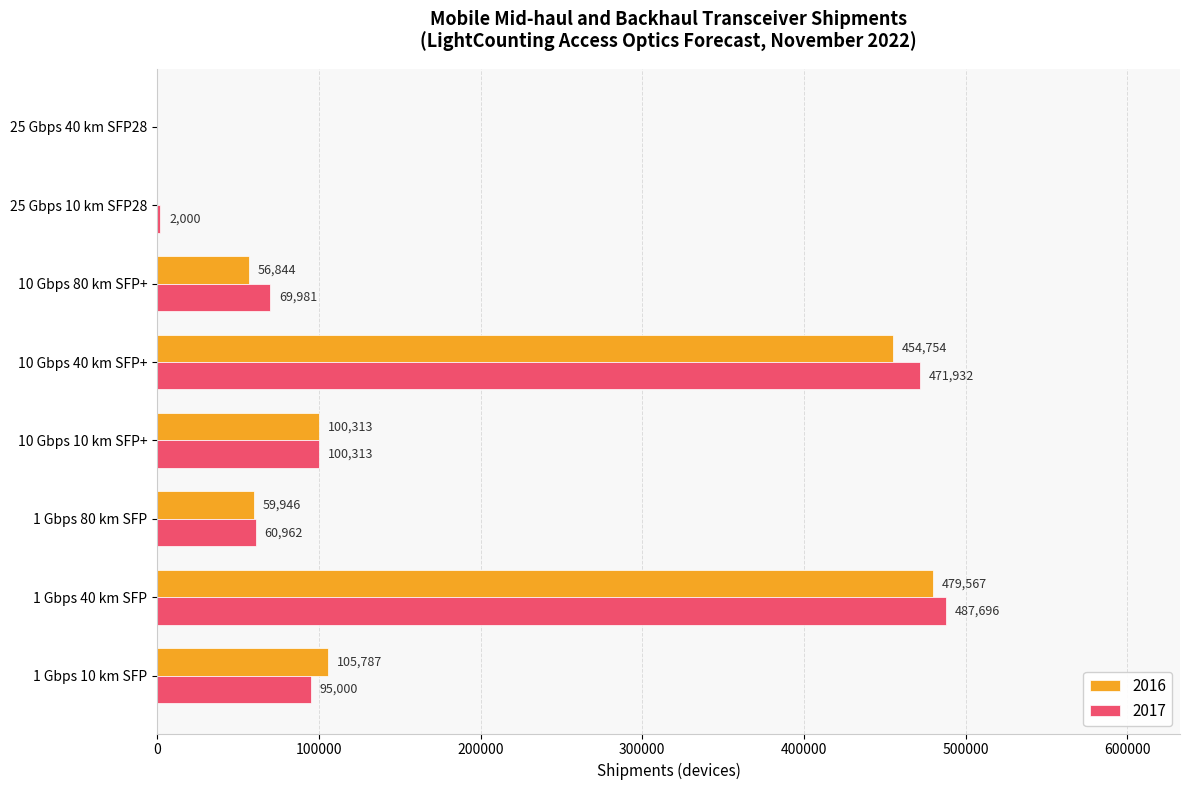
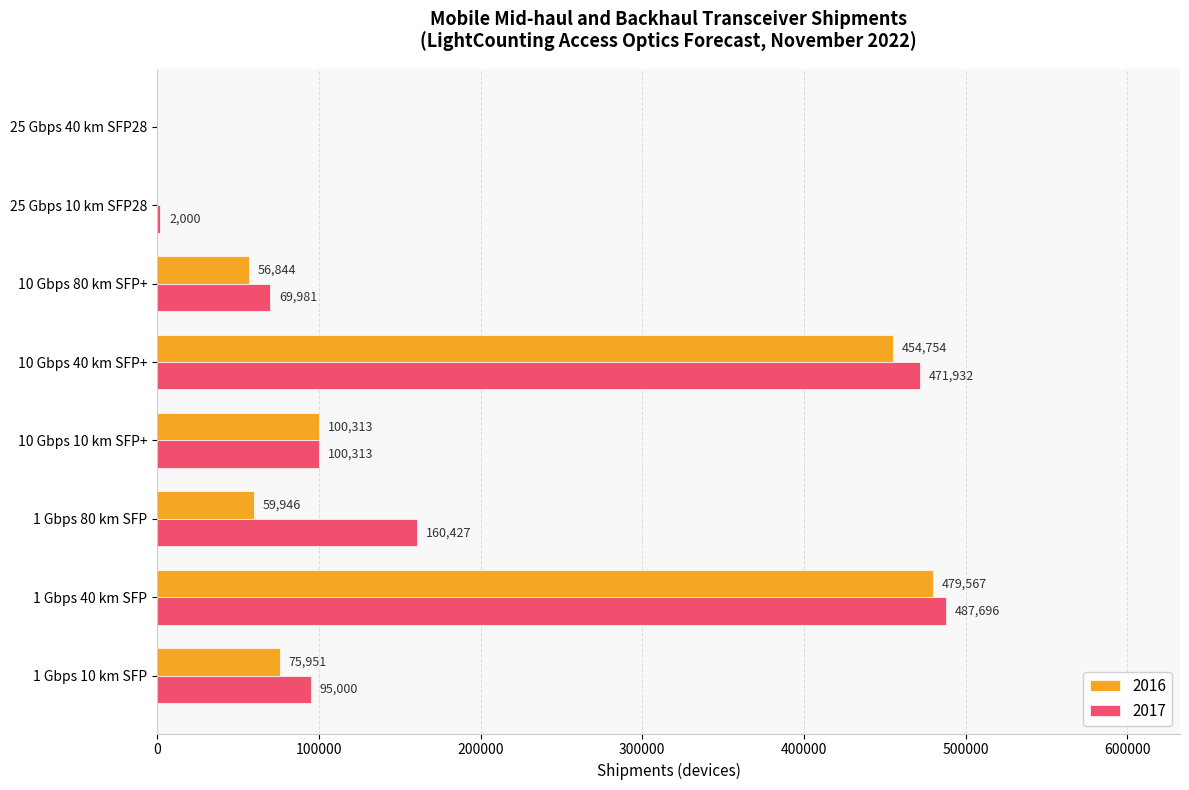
2017, 1 Gbps 80 km SFP: 60,962 -> 160,427
2016, 1 Gbps 10 km SFP: 105,787 -> 75,951
